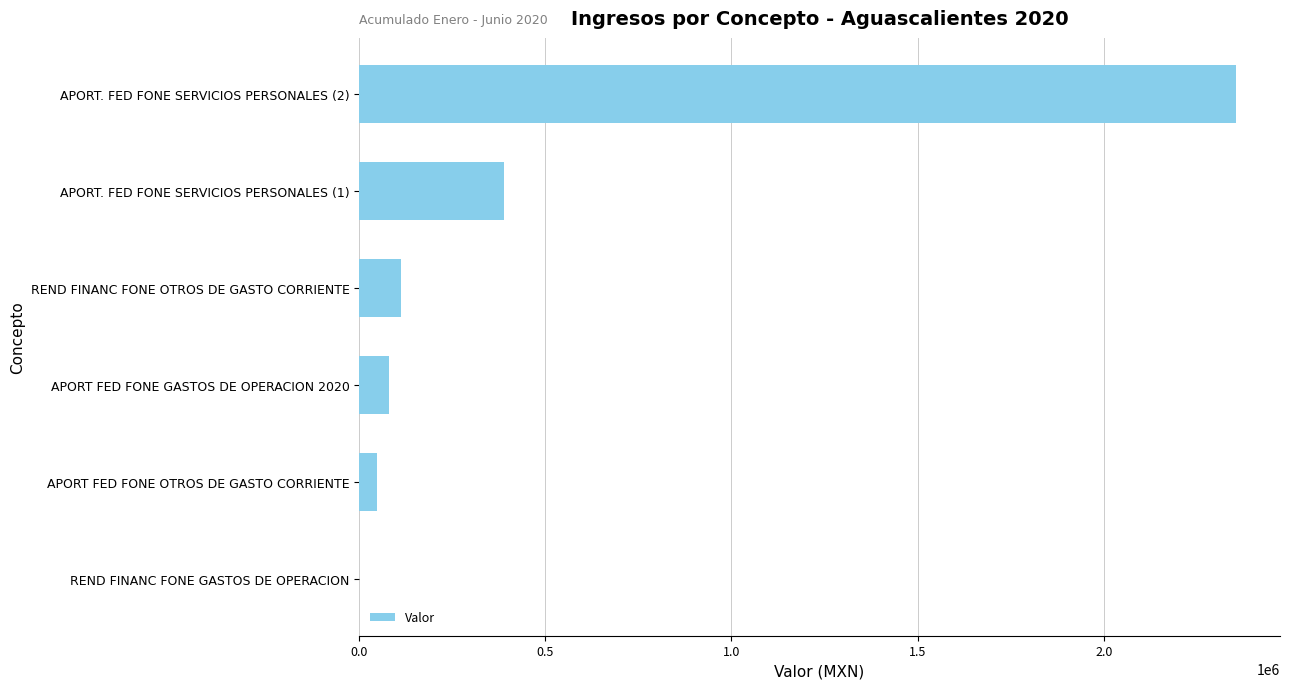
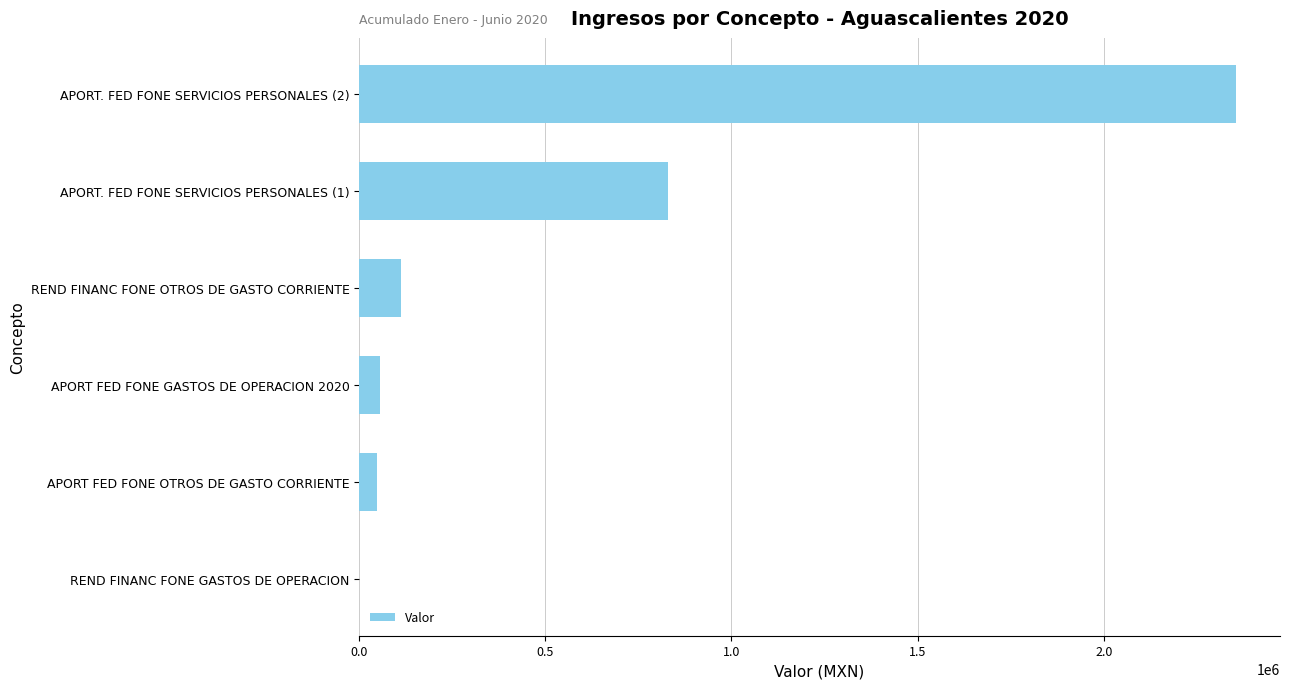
APORT. FED FONE SERVICIOS PERSONALES (1): 390000 -> 830000
APORT FED FONE GASTOS DE OPERACION 2020: 80000 -> 60000
